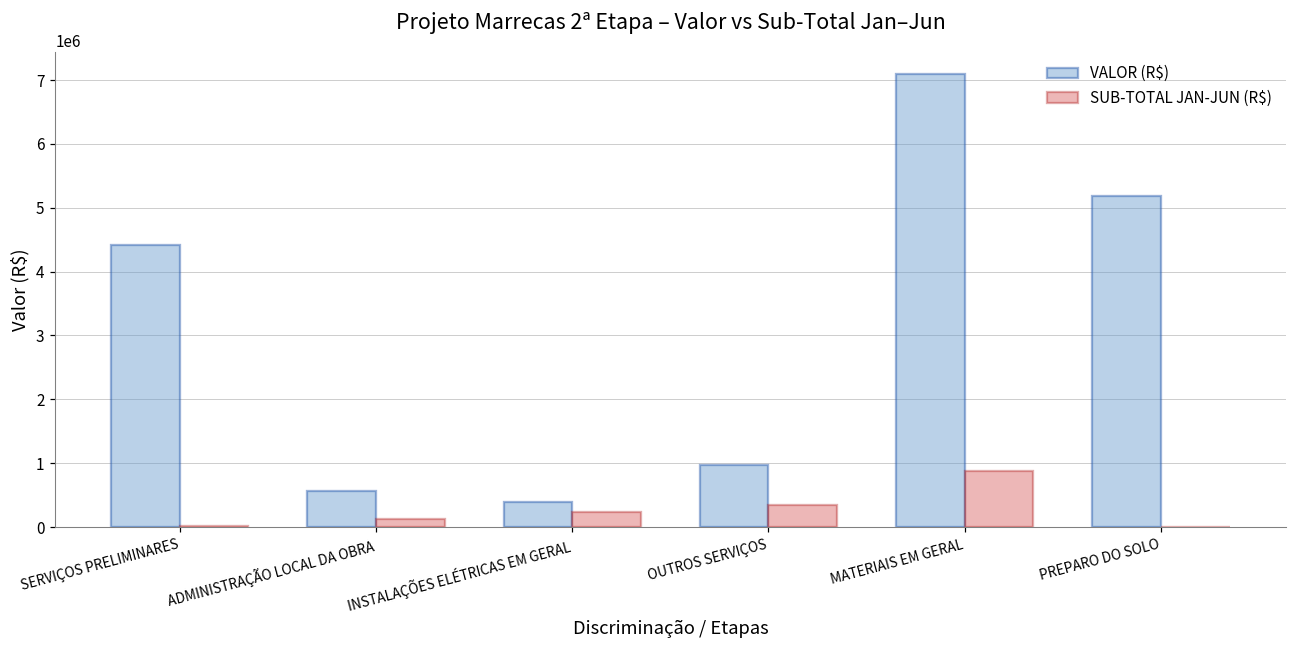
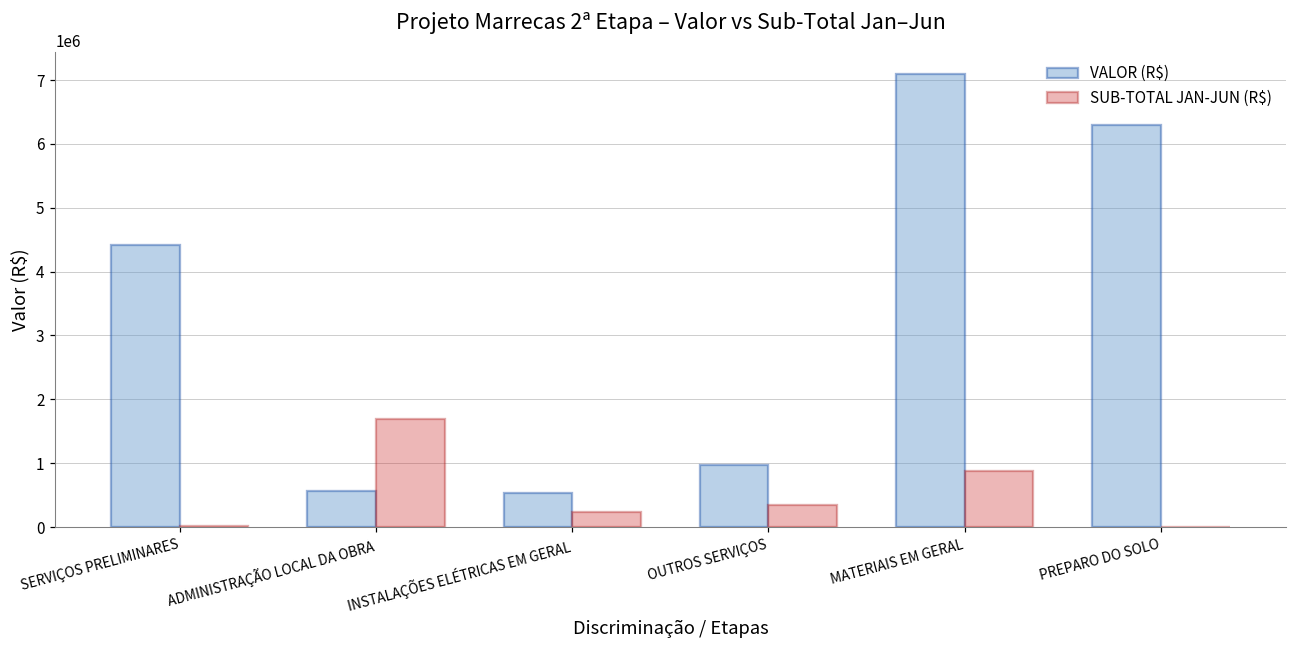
SUB-TOTAL JAN-JUN (R$), ADMINISTRAÇÃO LOCAL DA OBRA: 100000 -> 1700000
VALOR (R$), INSTALAÇÕES ELÉTRICAS EM GERAL: 400000 -> 500000
VALOR (R$), PREPARO DO SOLO: 5200000 -> 6300000
